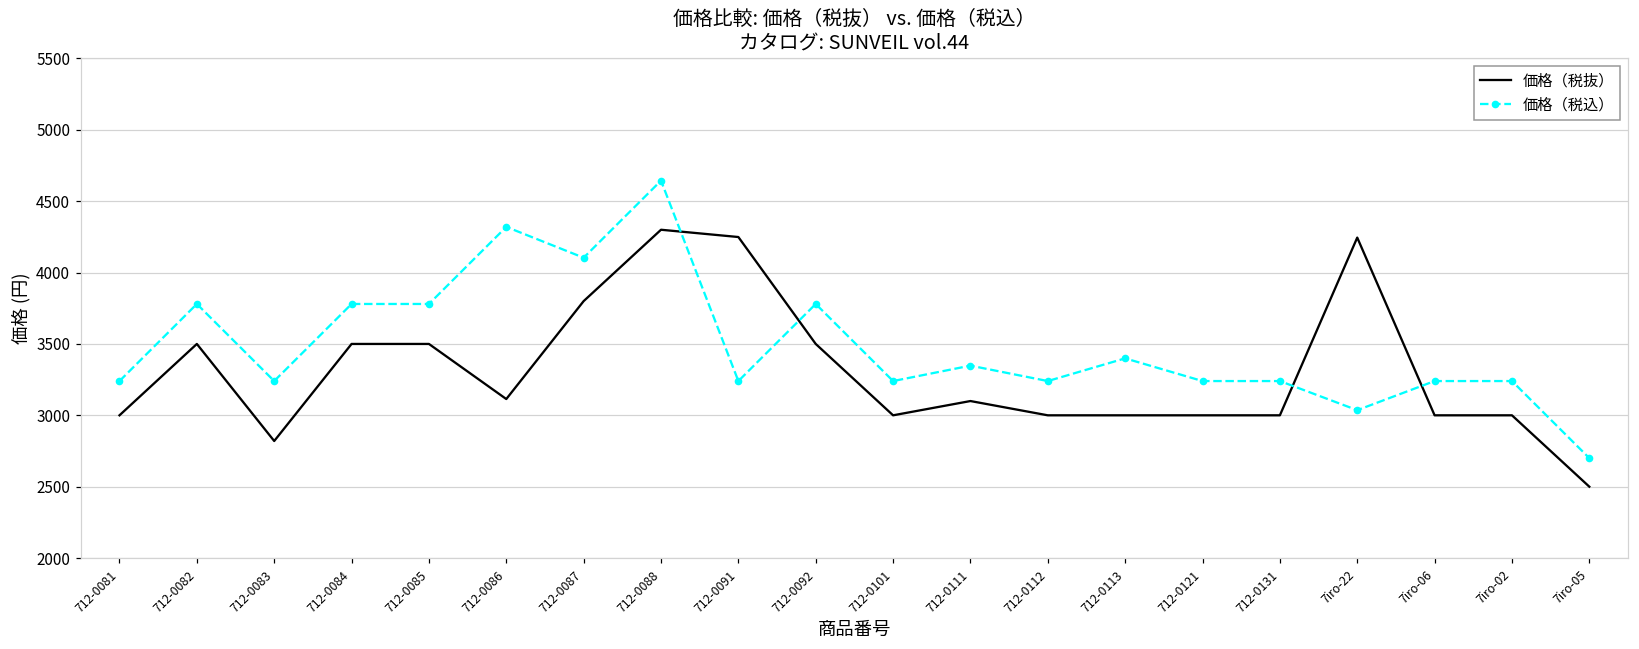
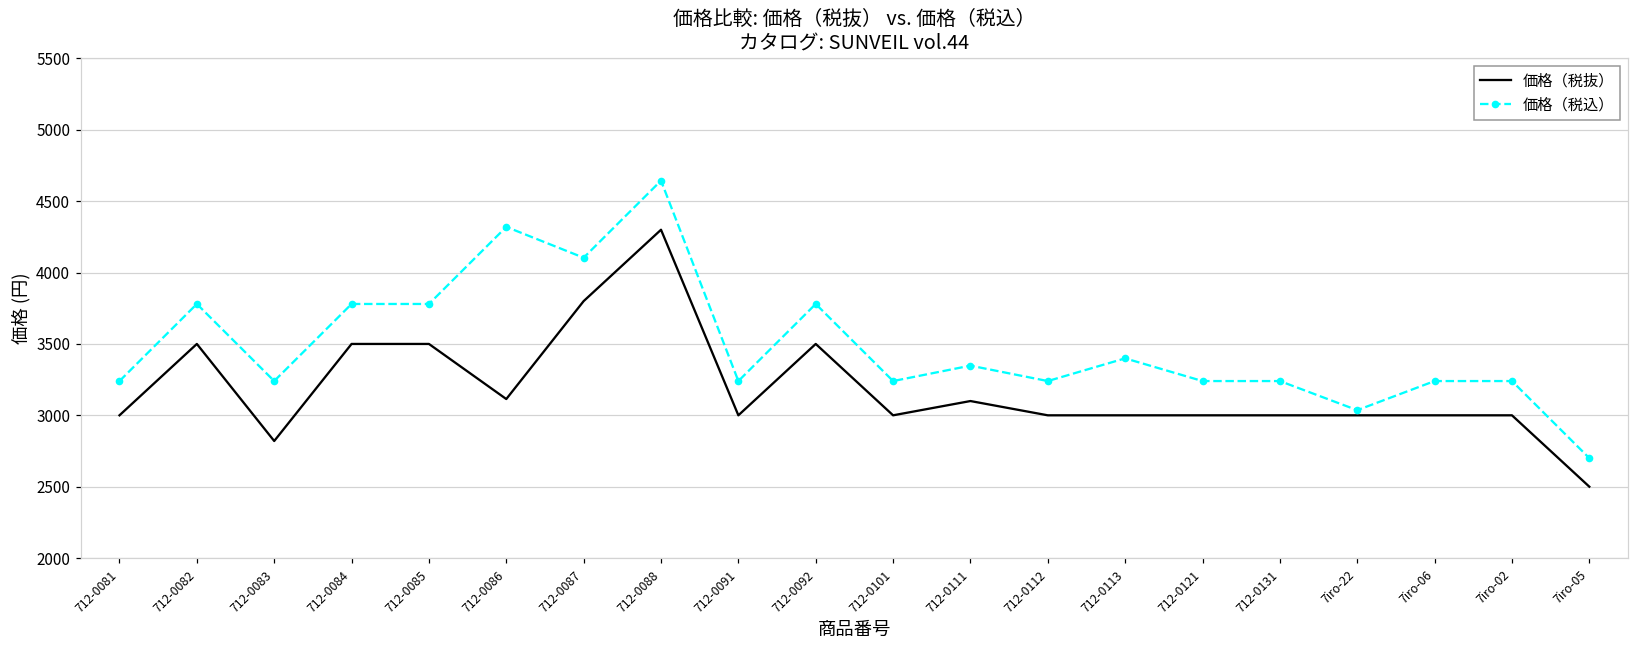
価格（税抜）, 712-0091: 4250 -> 3000
価格（税抜）, 7iro-22: 4250 -> 3000
